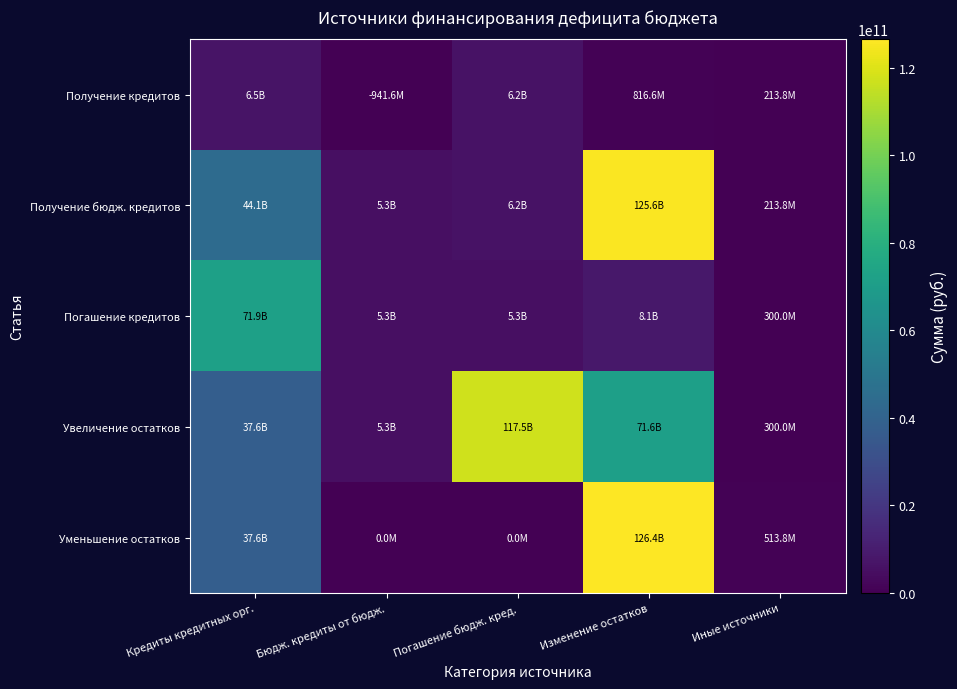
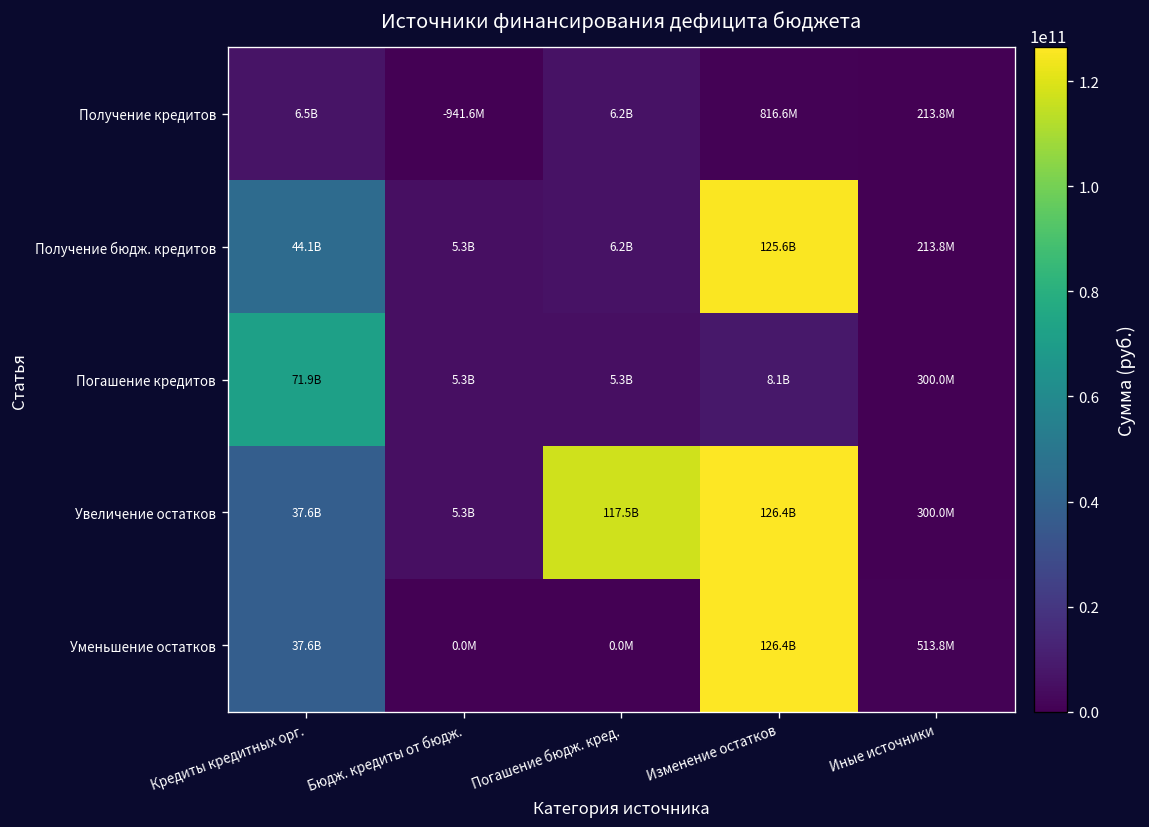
Увеличение остатков, Изменение остатков: 71.6B -> 126.4B
